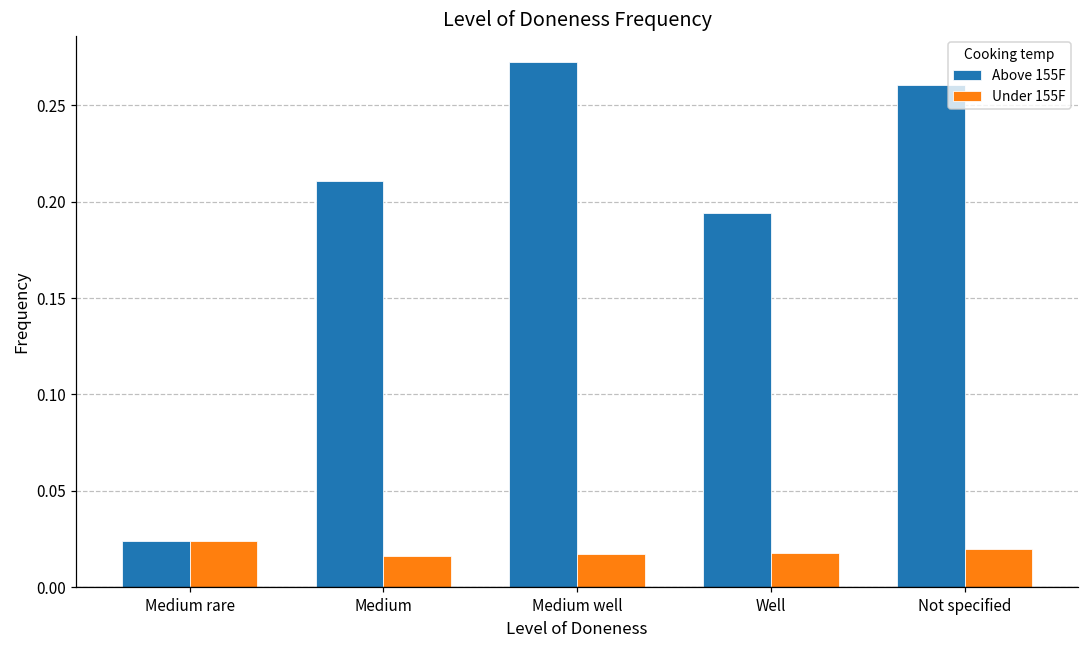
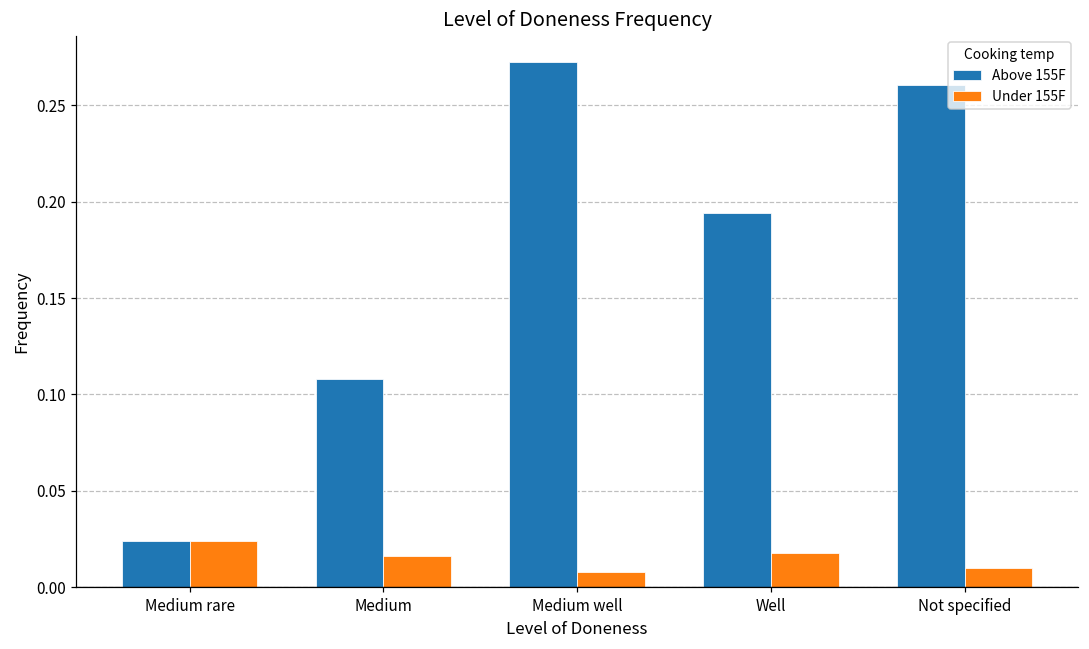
Above 155F, Medium: 0.211 -> 0.108
Under 155F, Medium well: 0.017 -> 0.008
Under 155F, Not specified: 0.020 -> 0.010
